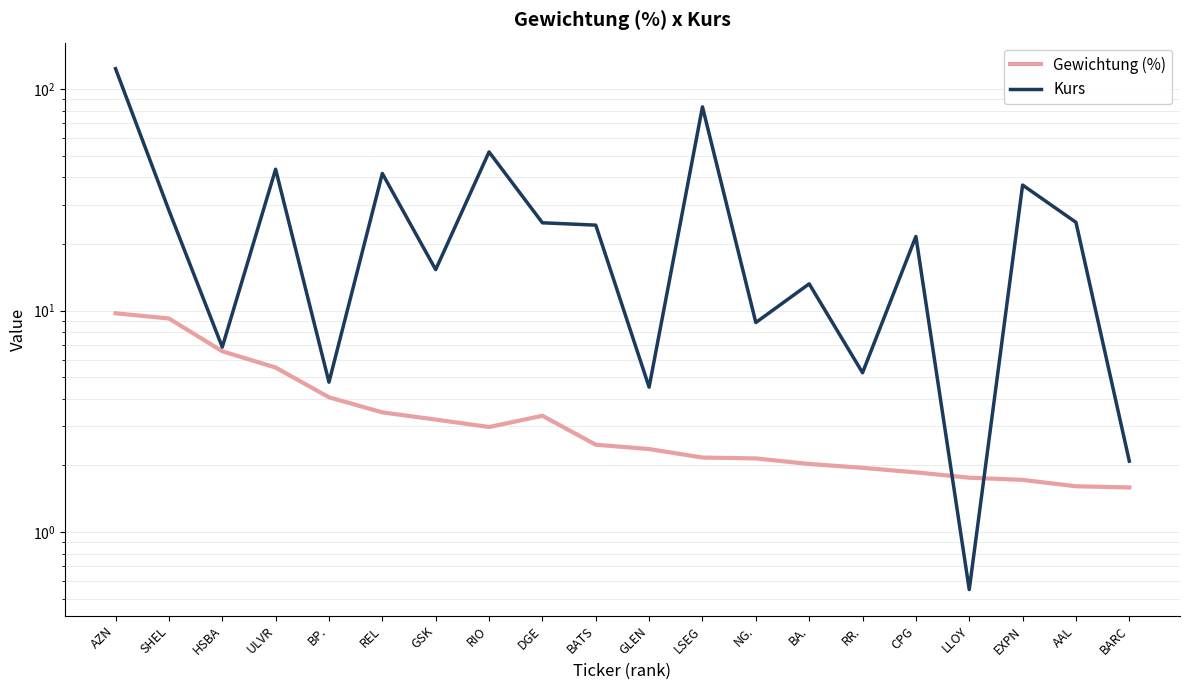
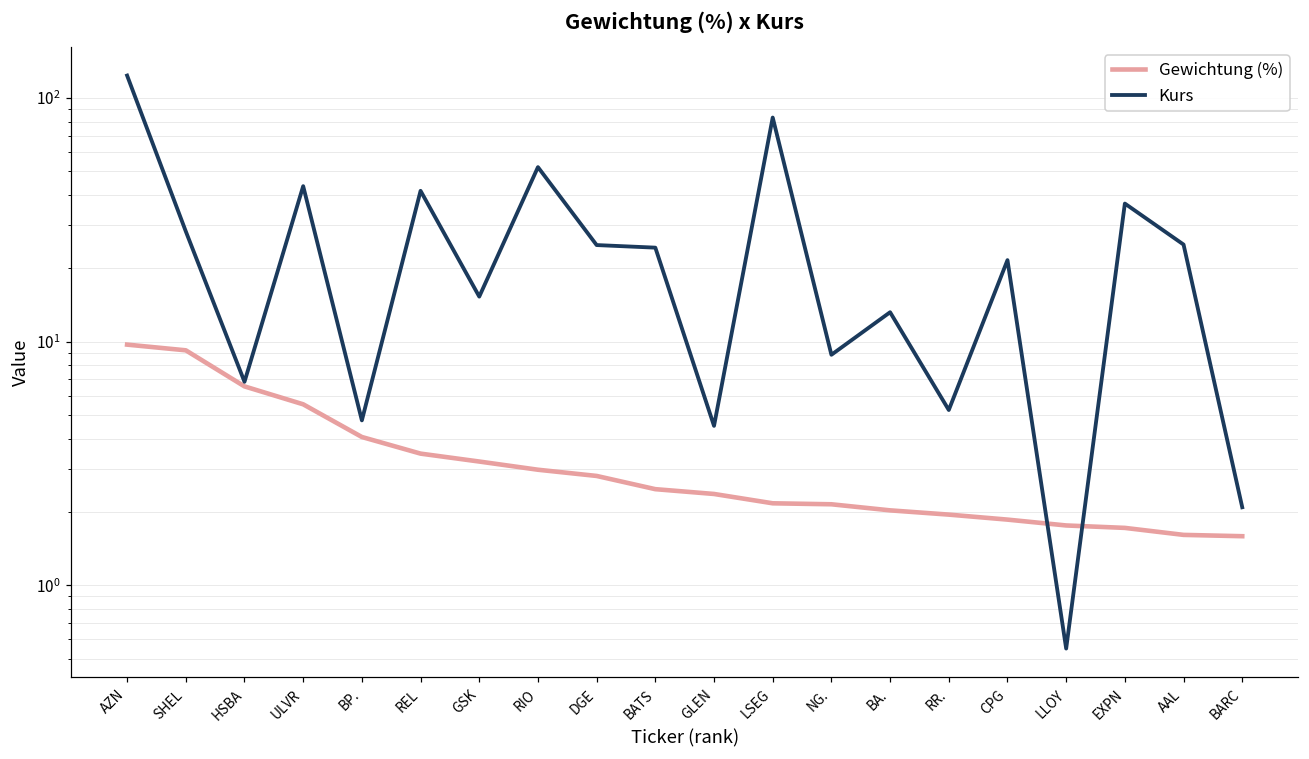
Gewichtung (%), DGE: 3.4 -> 2.8
